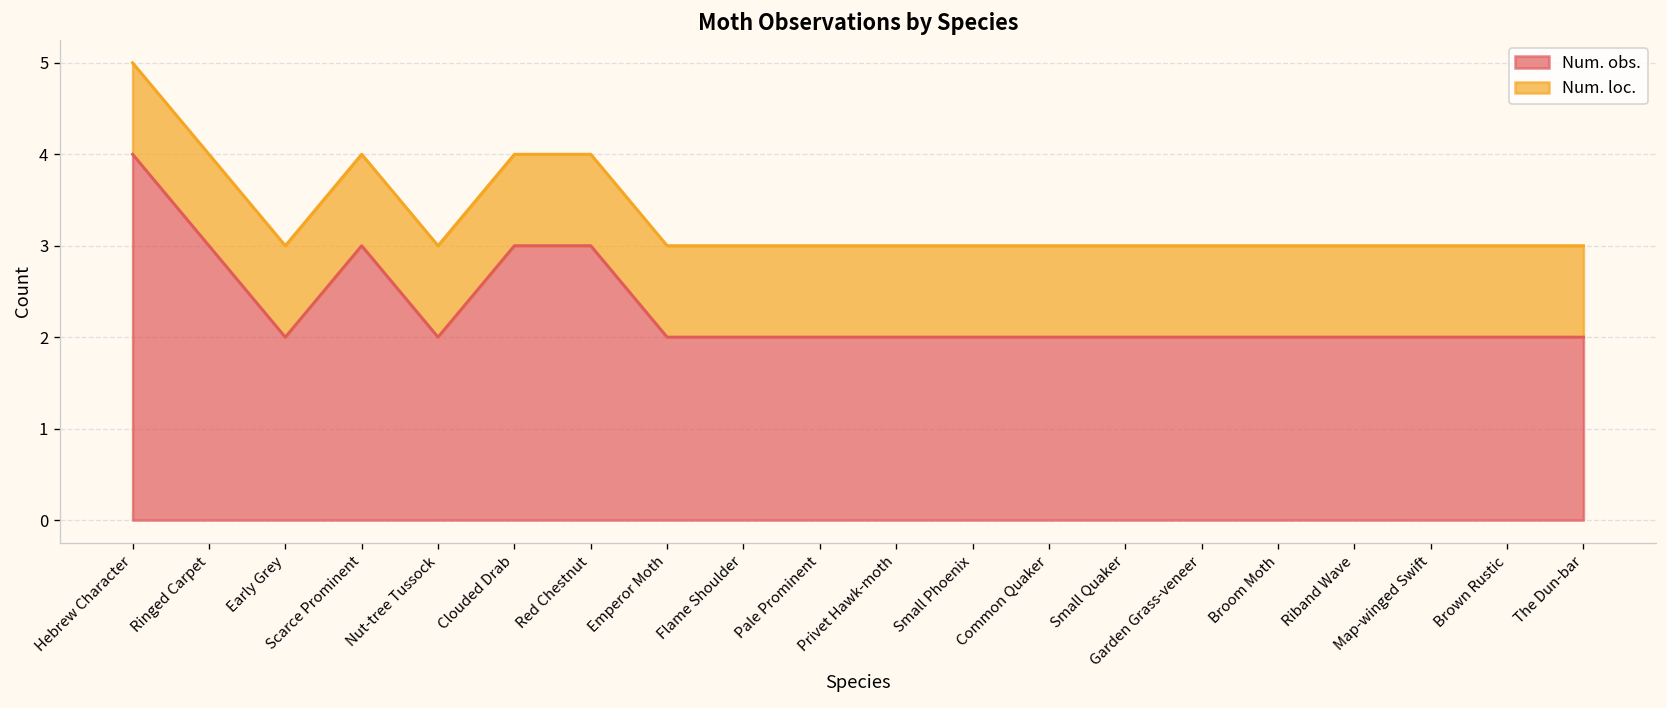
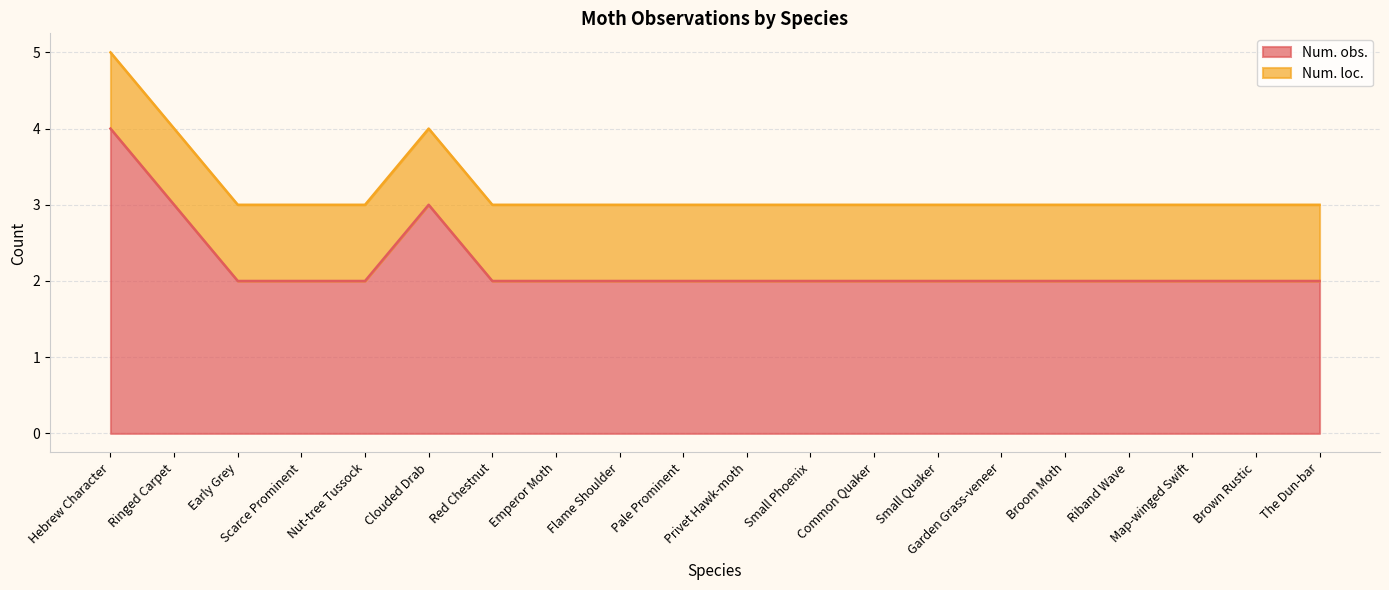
Num. obs., Scarce Prominent: 3 -> 2
Num. obs., Red Chestnut: 3 -> 2
